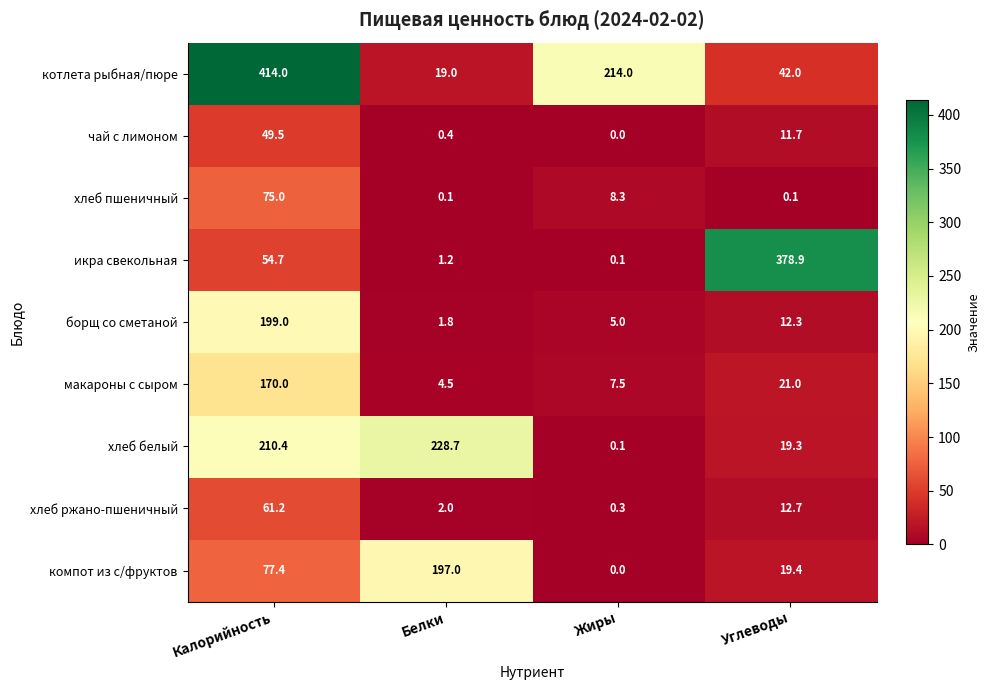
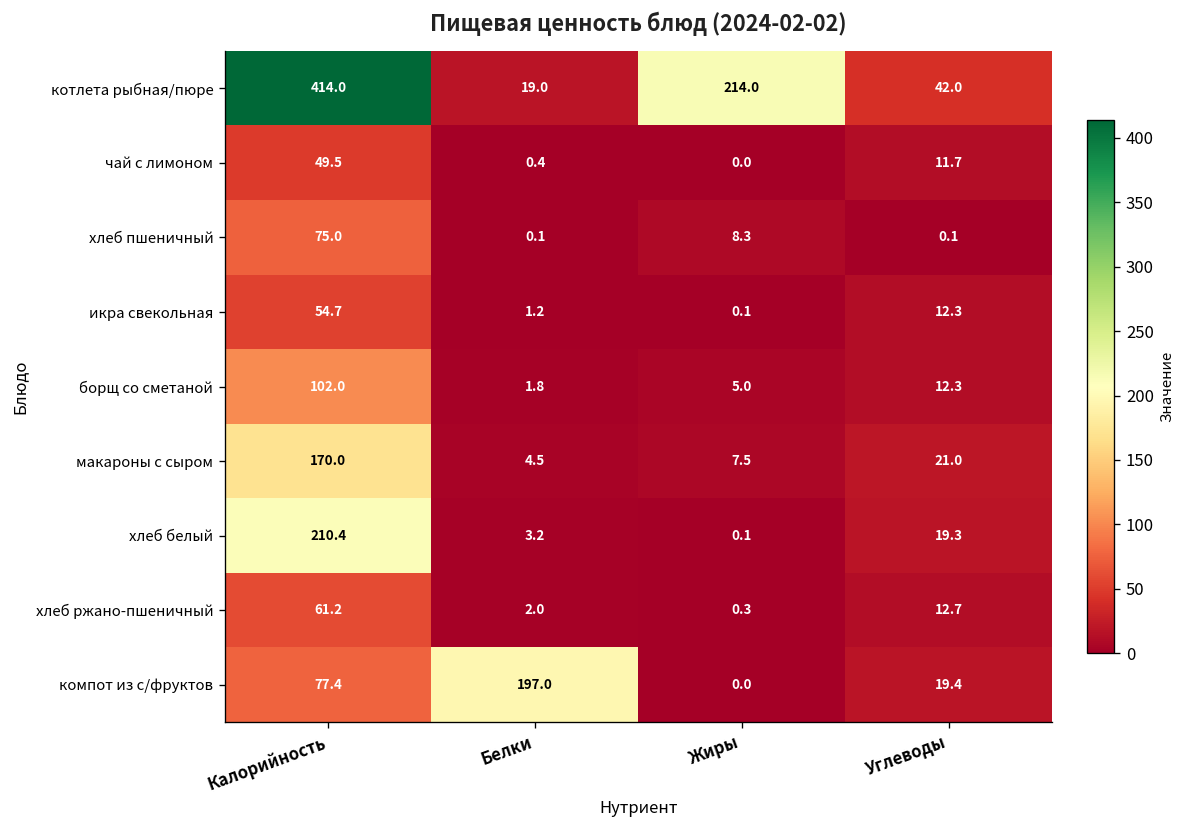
икра свекольная, Углеводы: 378.9 -> 12.3
борщ со сметаной, Калорийность: 199.0 -> 102.0
хлеб белый, Белки: 228.7 -> 3.2
